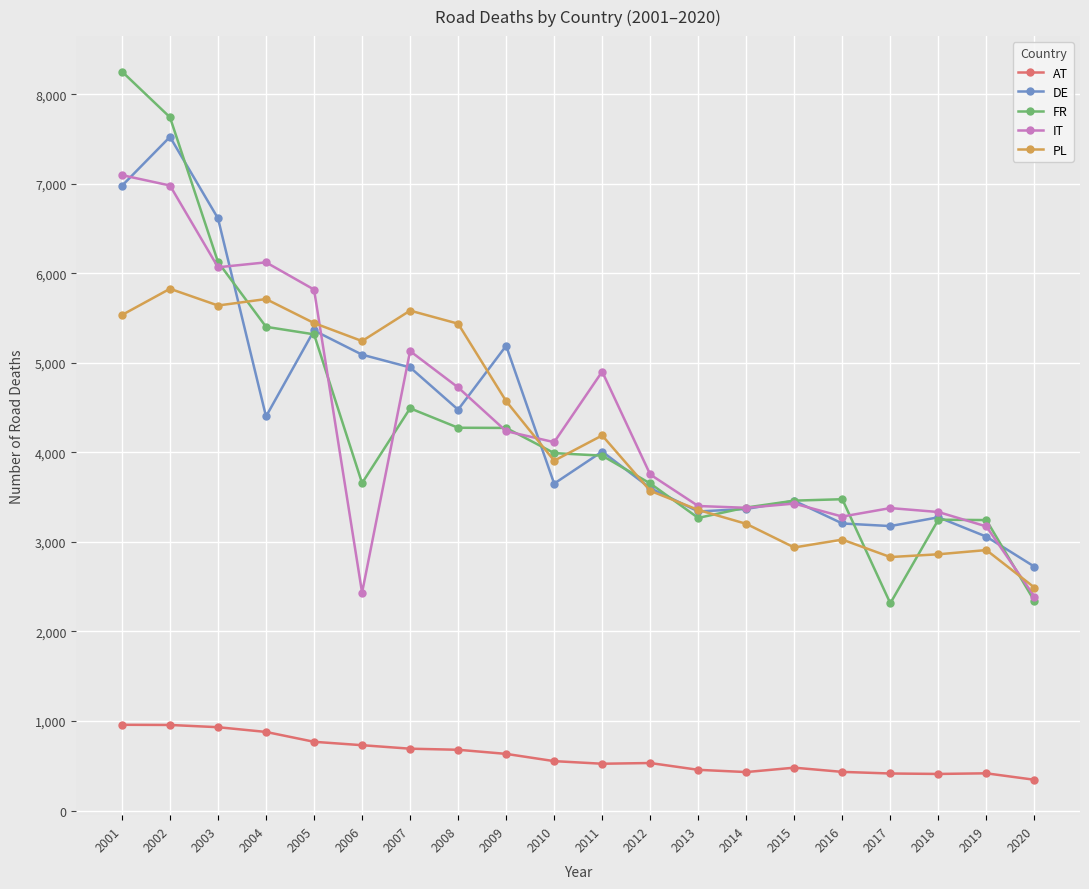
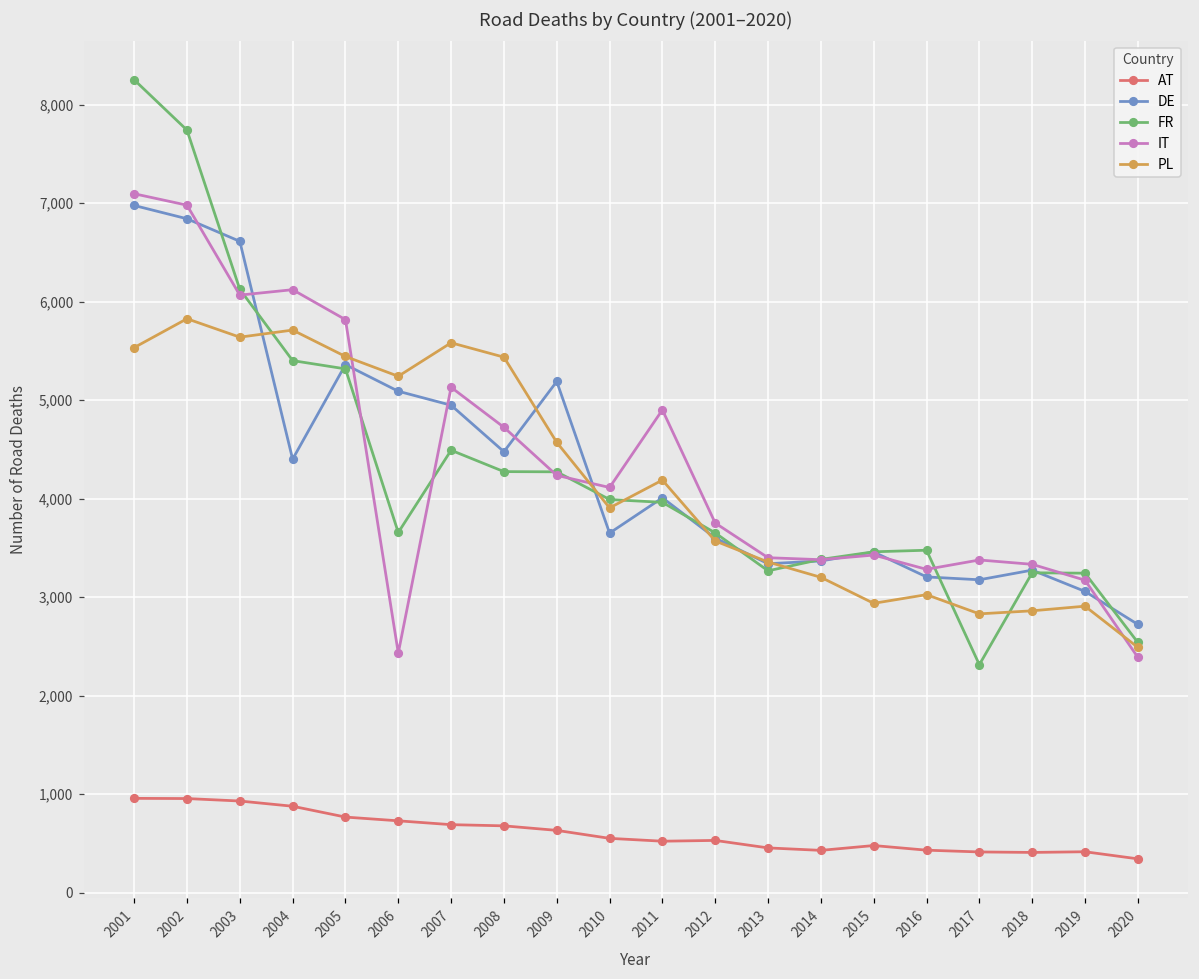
DE, 2002: 7,500 -> 6,800
FR, 2020: 2,300 -> 2,500
